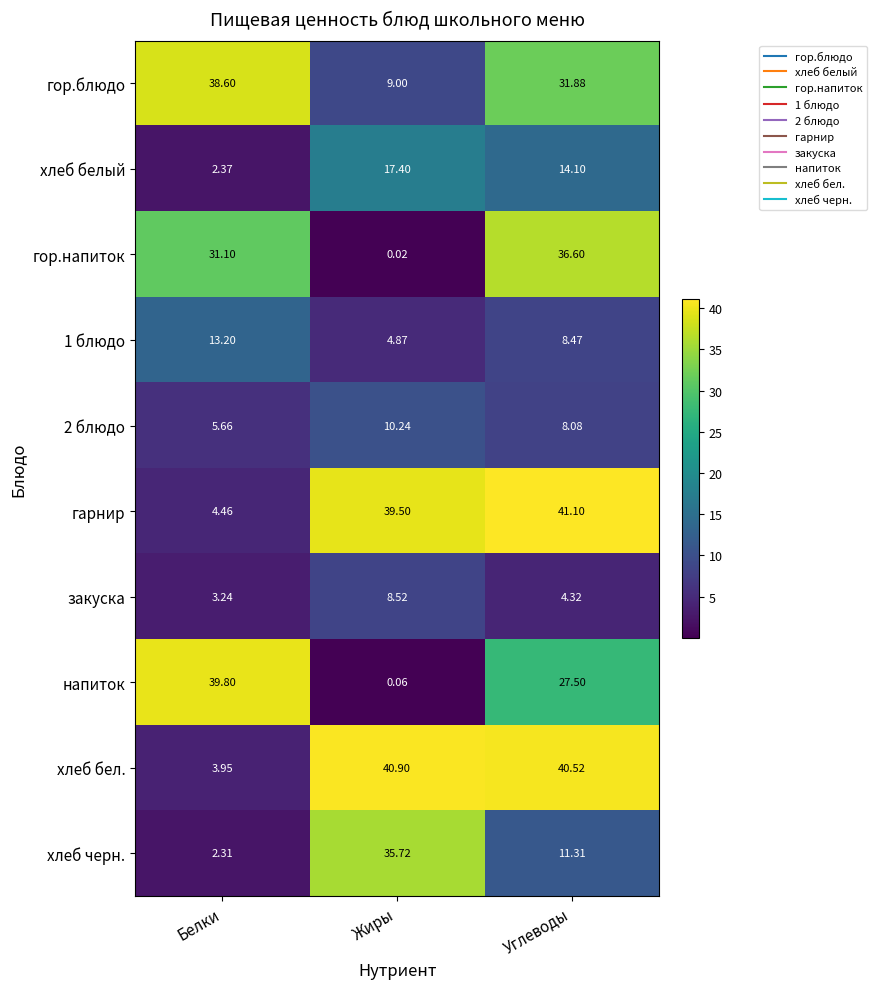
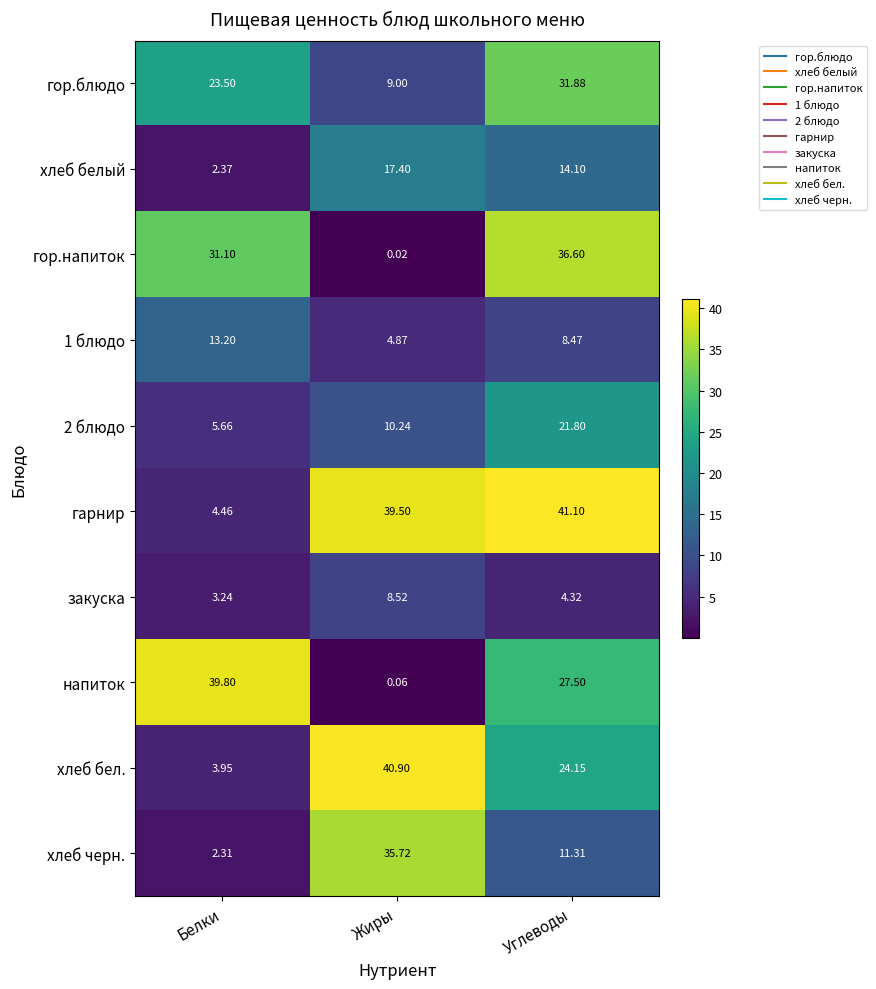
гор.блюдо, Белки: 38.60 -> 23.50
2 блюдо, Углеводы: 8.08 -> 21.80
хлеб бел., Углеводы: 40.52 -> 24.15
